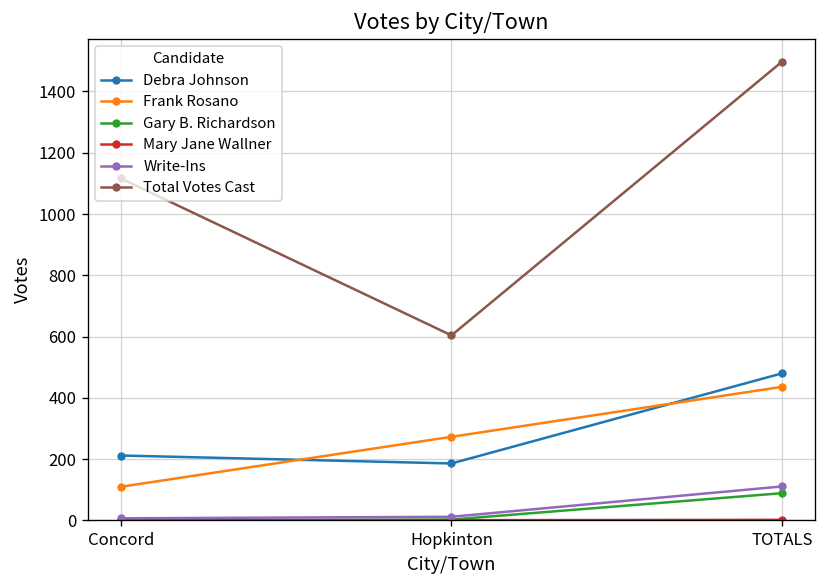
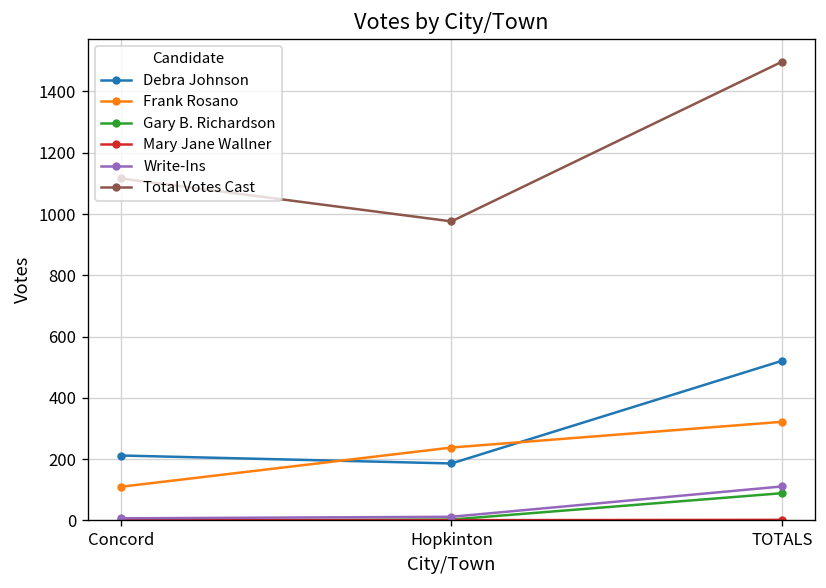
Frank Rosano, Hopkinton: 270 -> 240
Total Votes Cast, Hopkinton: 600 -> 980
Debra Johnson, TOTALS: 480 -> 520
Frank Rosano, TOTALS: 440 -> 320
